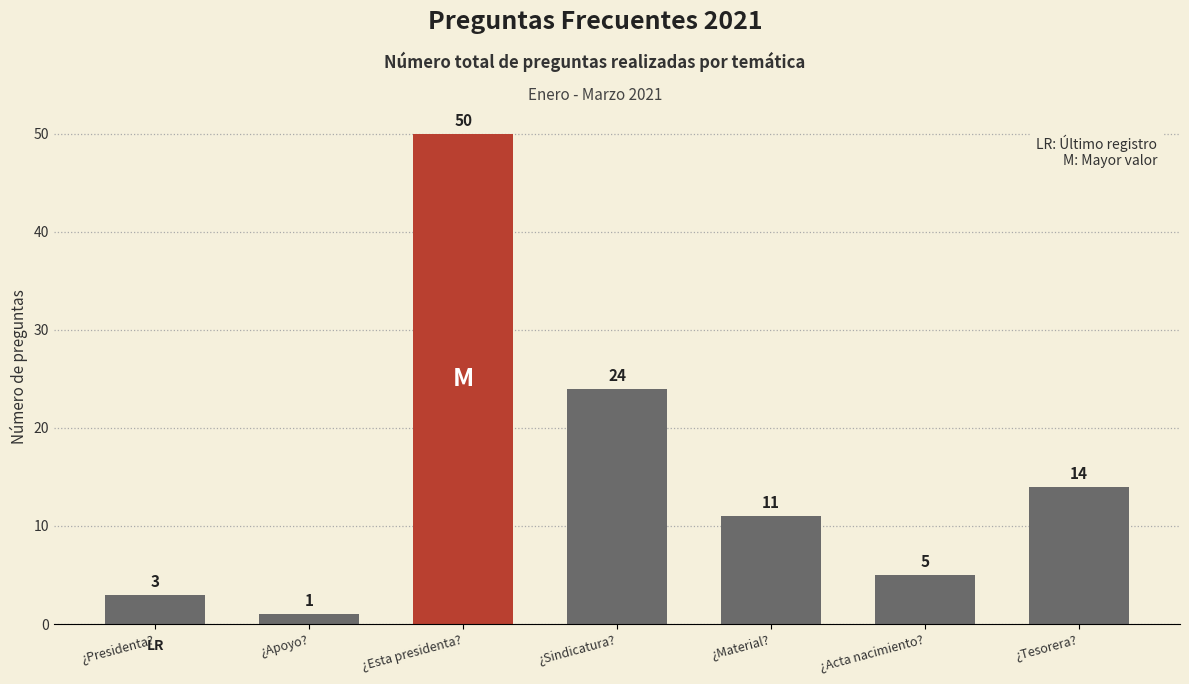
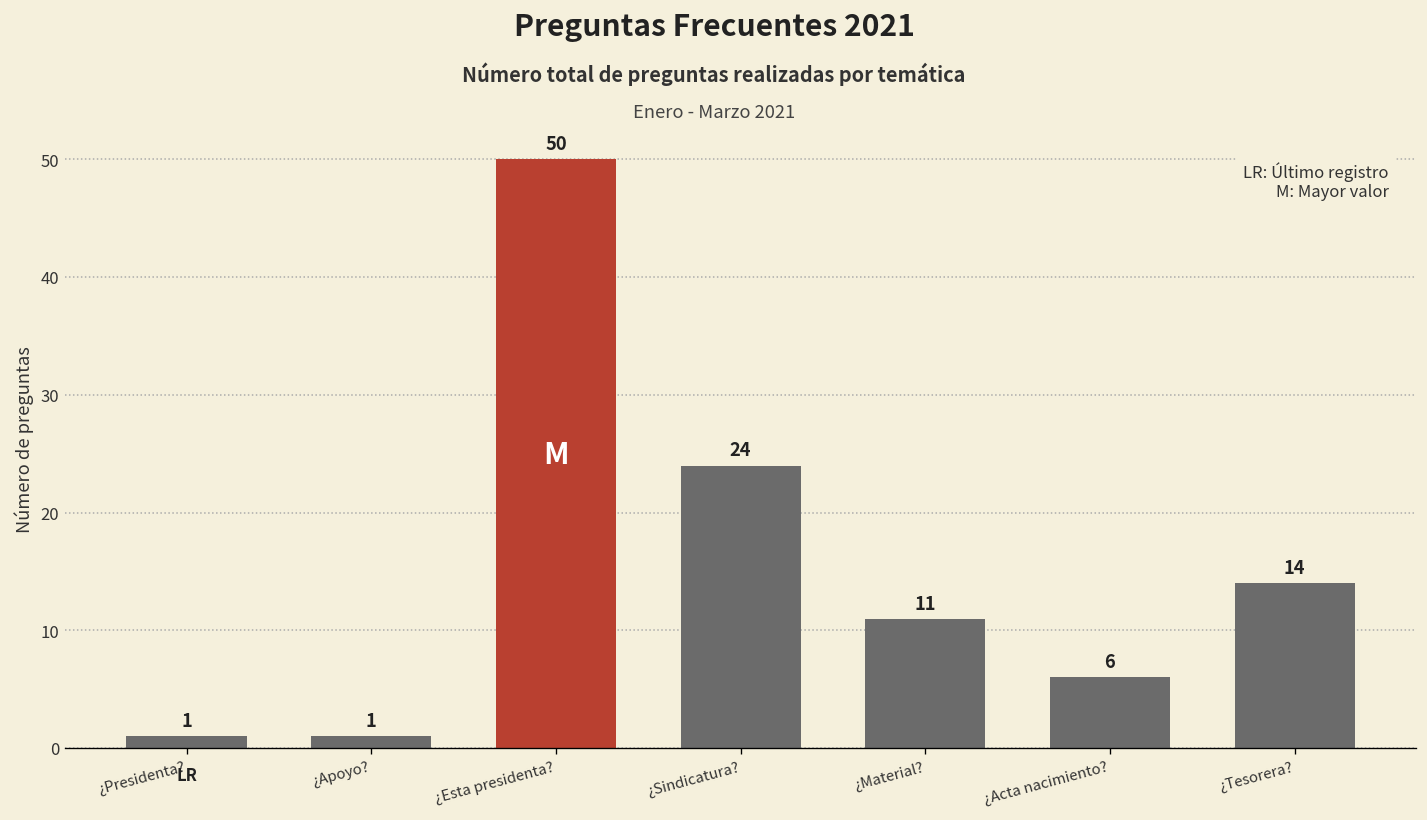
¿Presidenta?: 3 -> 1
¿Acta nacimiento?: 5 -> 6
